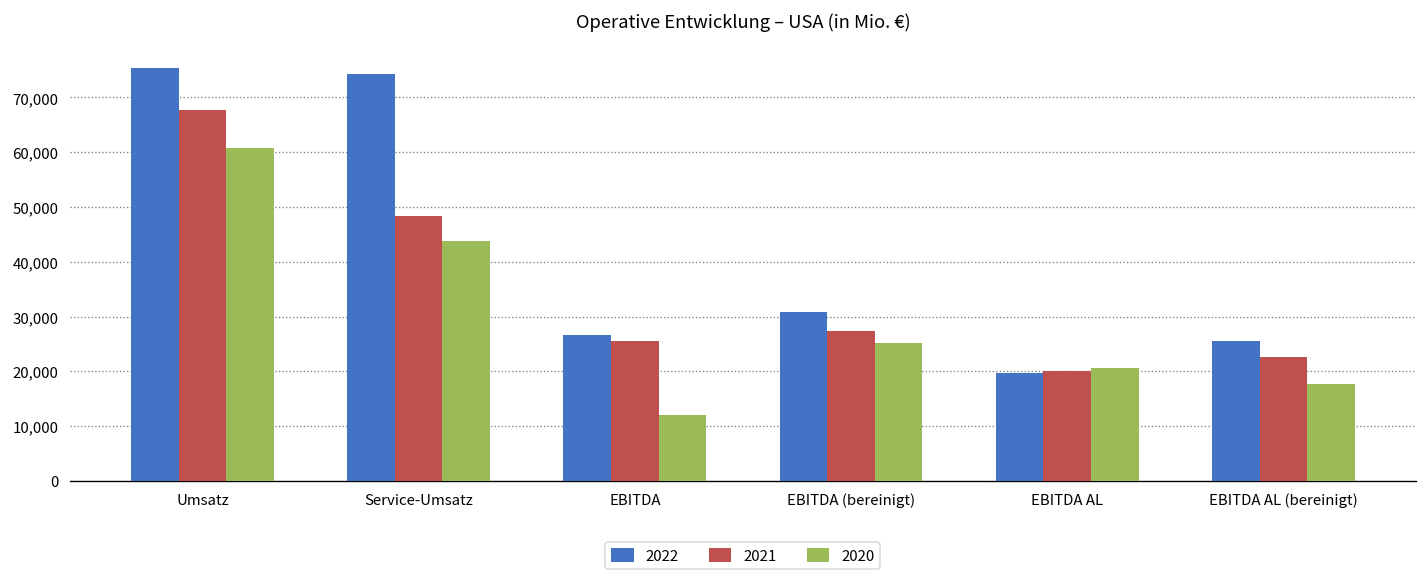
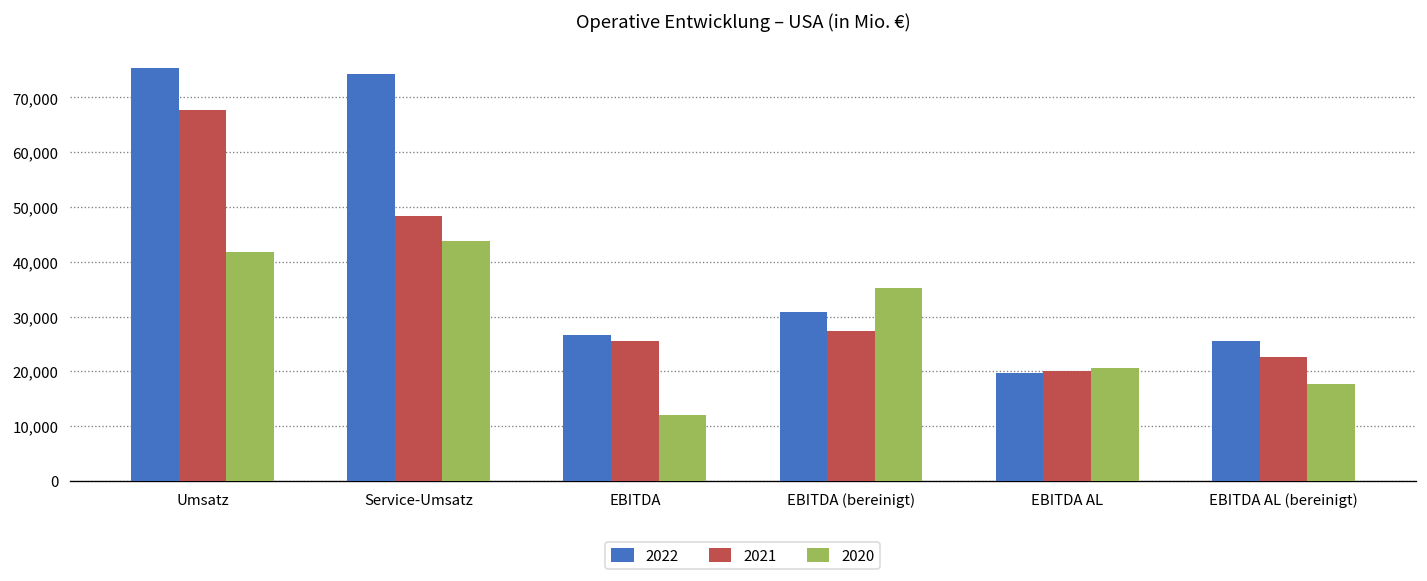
2020, Umsatz: 61,000 -> 42,000
2020, EBITDA (bereinigt): 25,000 -> 35,000
